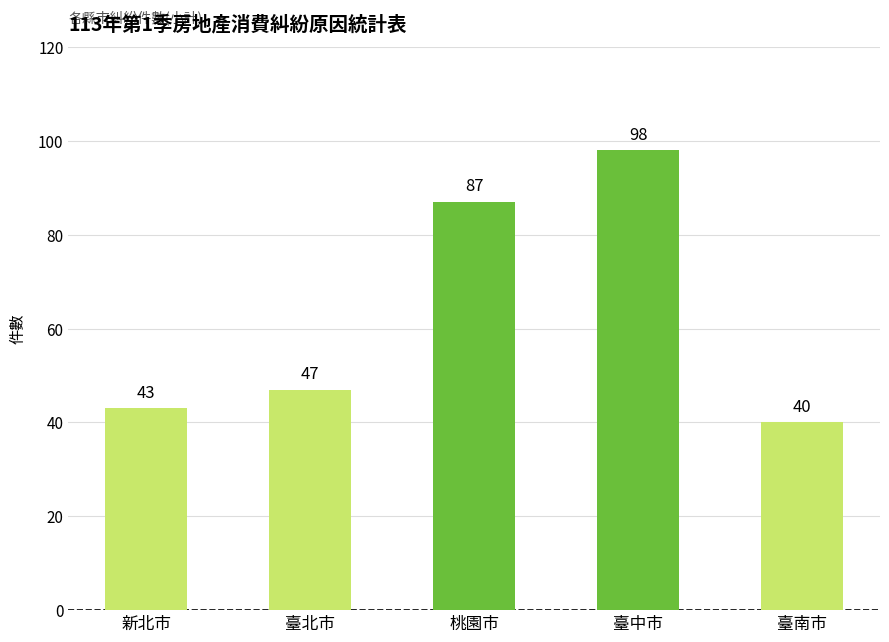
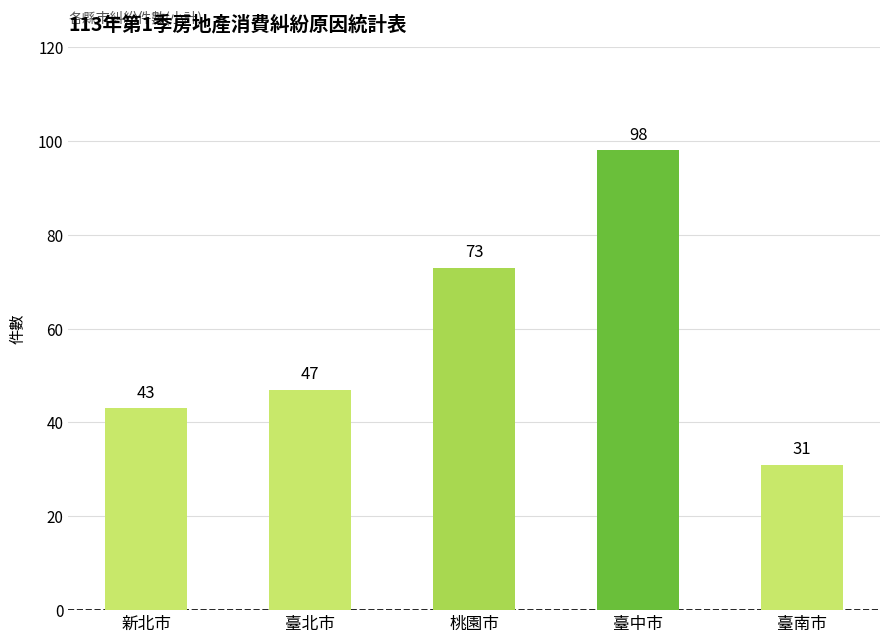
桃園市: 87 -> 73
臺南市: 40 -> 31
